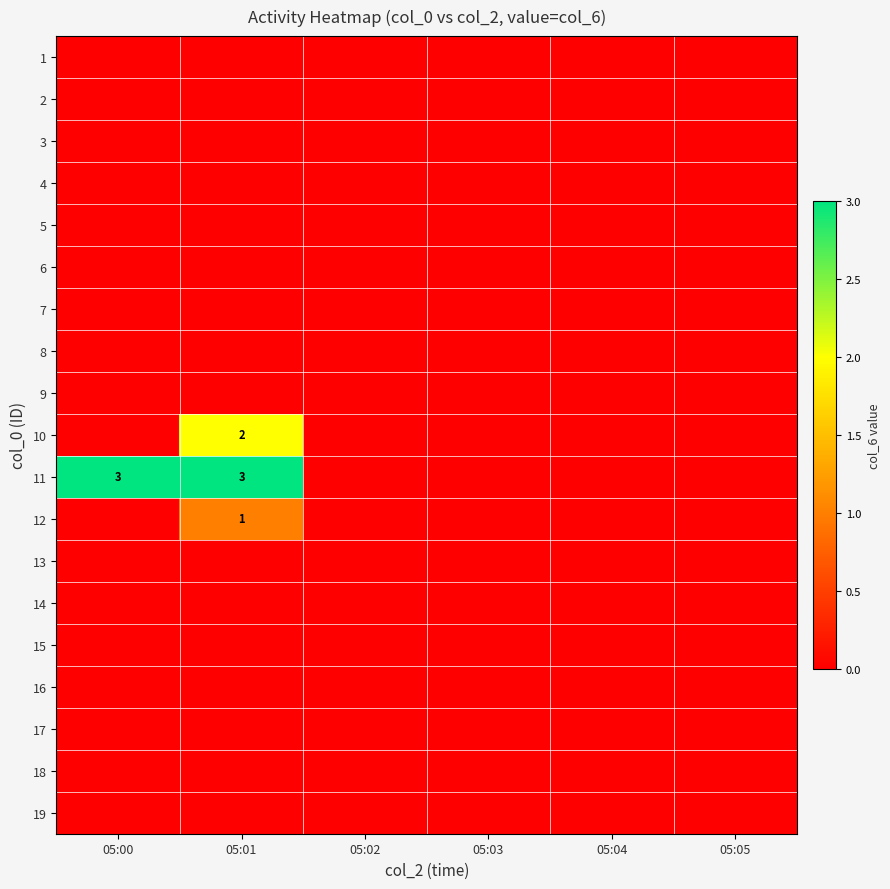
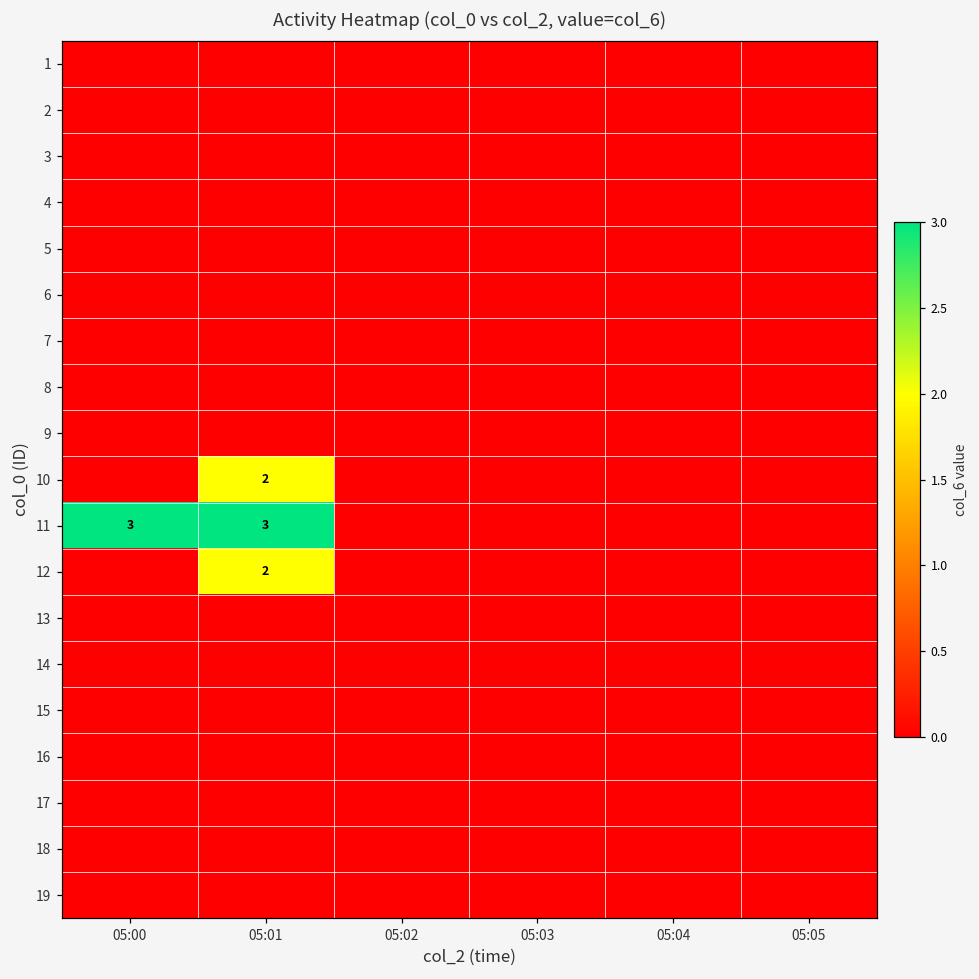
12, 05:01: 1 -> 2
